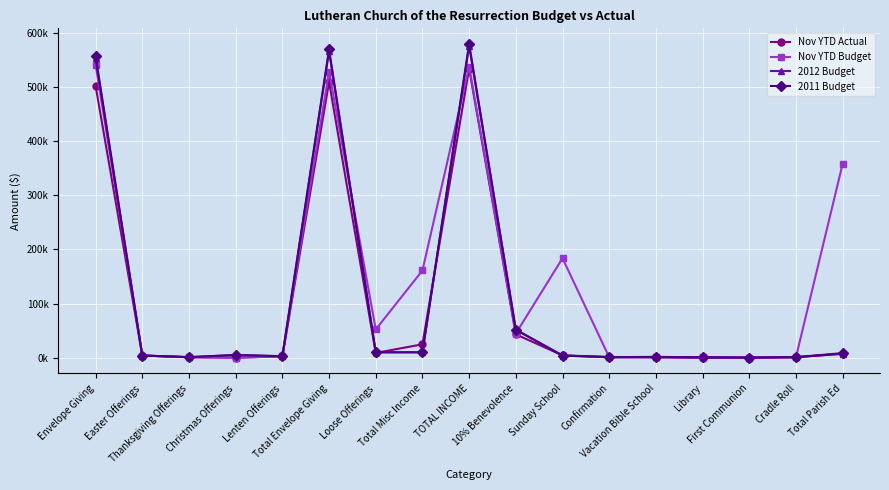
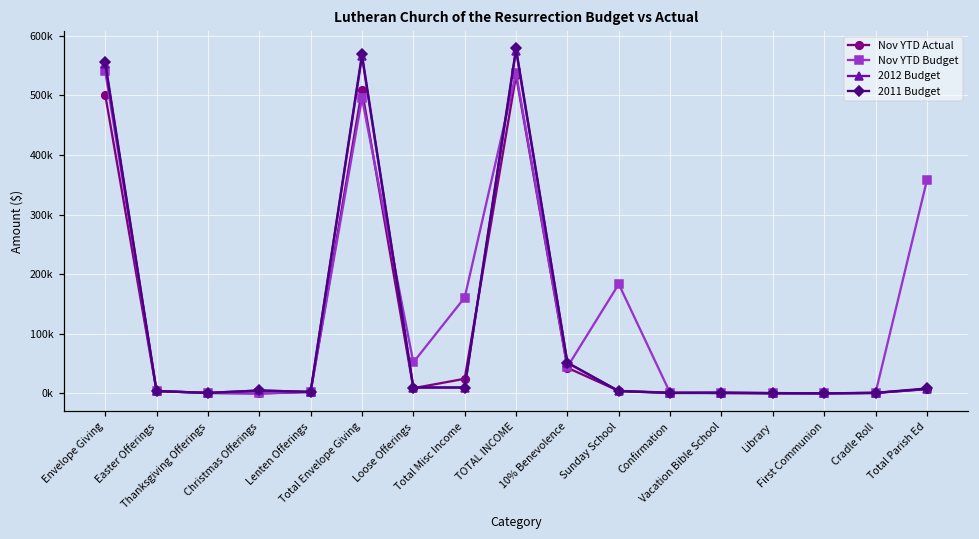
Nov YTD Budget, Total Envelope Giving: 530000 -> 500000
